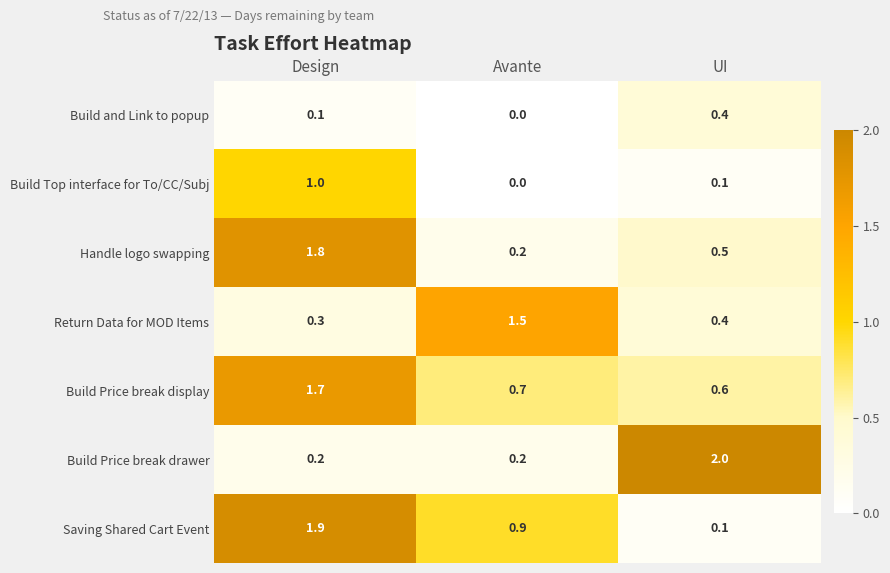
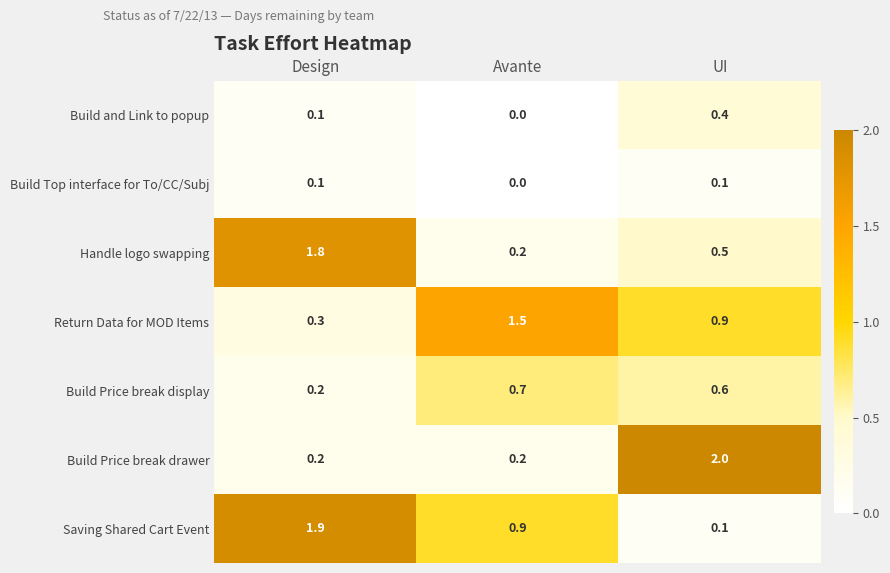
Build Top interface for To/CC/Subj, Design: 1.0 -> 0.1
Return Data for MOD Items, UI: 0.4 -> 0.9
Build Price break display, Design: 1.7 -> 0.2
